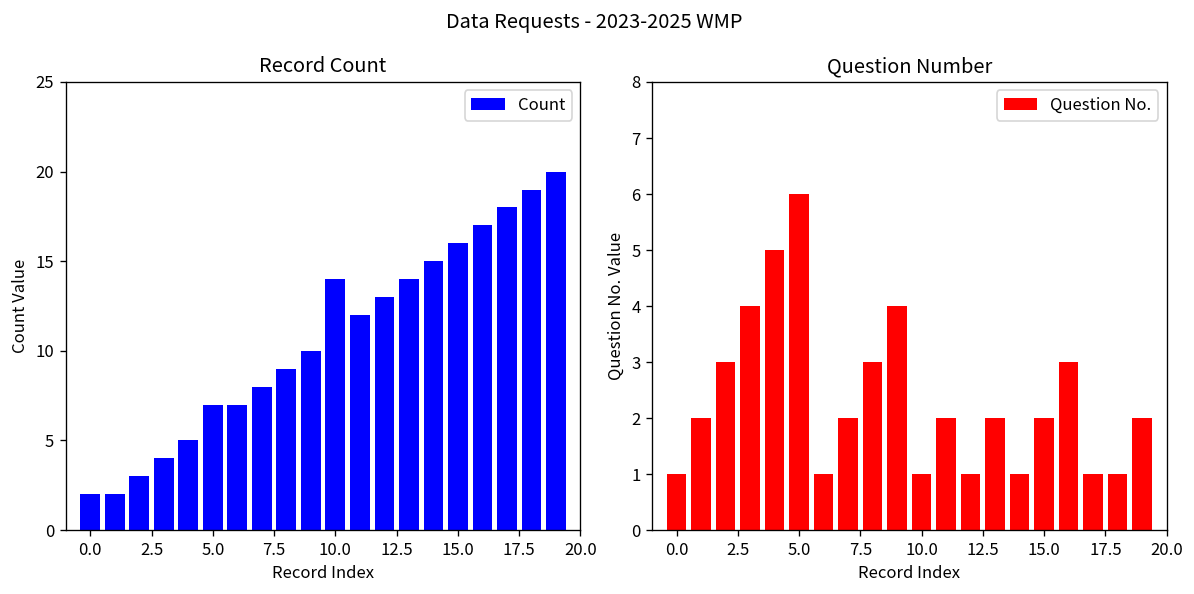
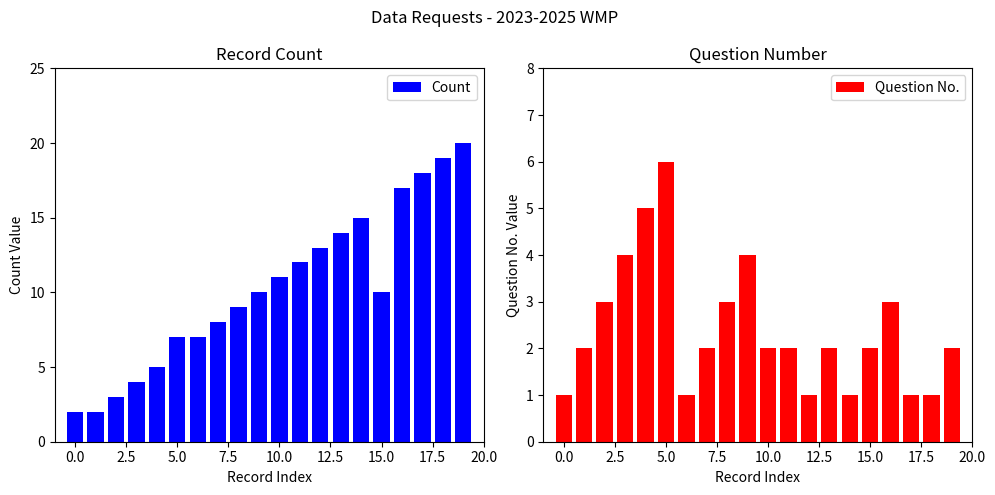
Record Count, 10.0: 14 -> 11
Record Count, 15.0: 16 -> 10
Question Number, 10.0: 1 -> 2
